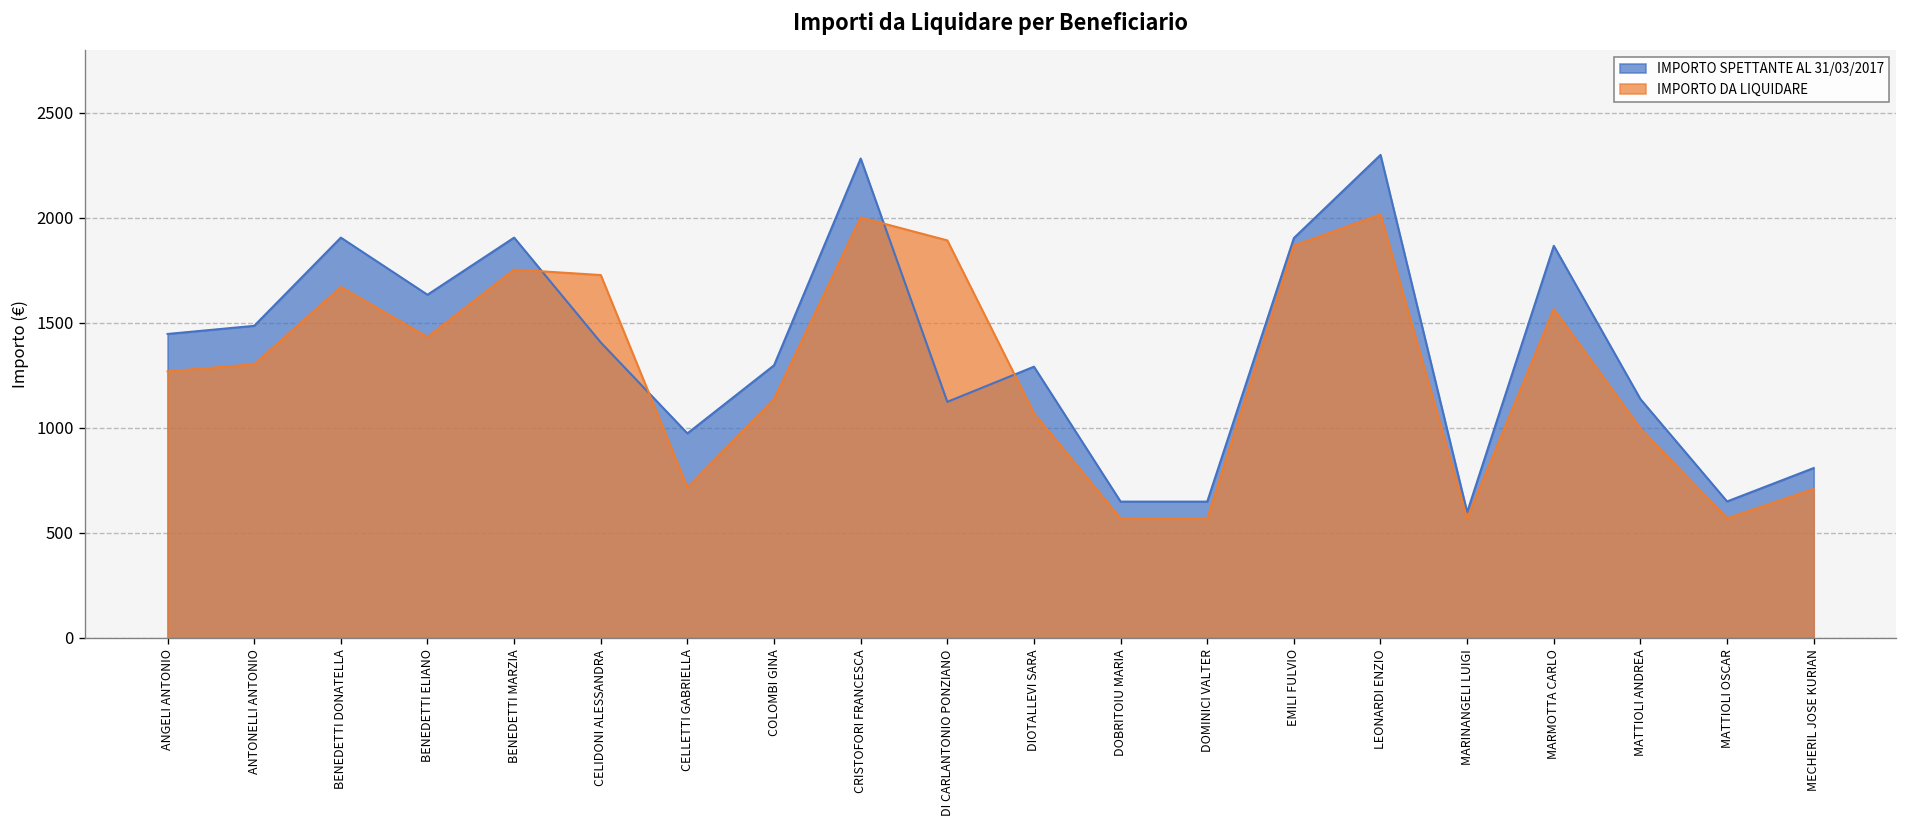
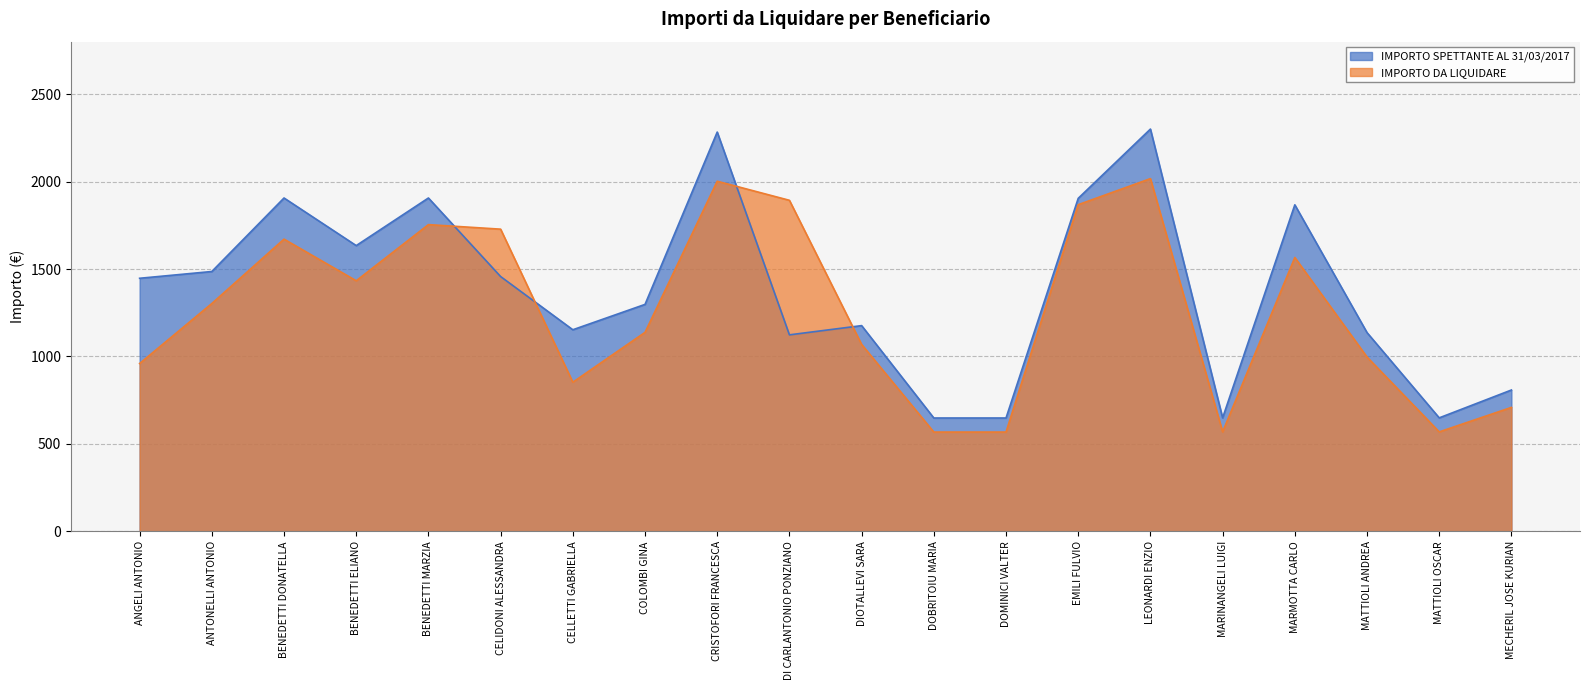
IMPORTO DA LIQUIDARE, ANGELI ANTONIO: 1270 -> 960
IMPORTO SPETTANTE AL 31/03/2017, CELIDONI ALESSANDRA: 1410 -> 1460
IMPORTO SPETTANTE AL 31/03/2017, CELLETTI GABRIELLA: 970 -> 1150
IMPORTO DA LIQUIDARE, CELLETTI GABRIELLA: 720 -> 850
IMPORTO SPETTANTE AL 31/03/2017, DIOTALLEVI SARA: 1290 -> 1180
IMPORTO SPETTANTE AL 31/03/2017, MARINANGELI LUIGI: 600 -> 650
